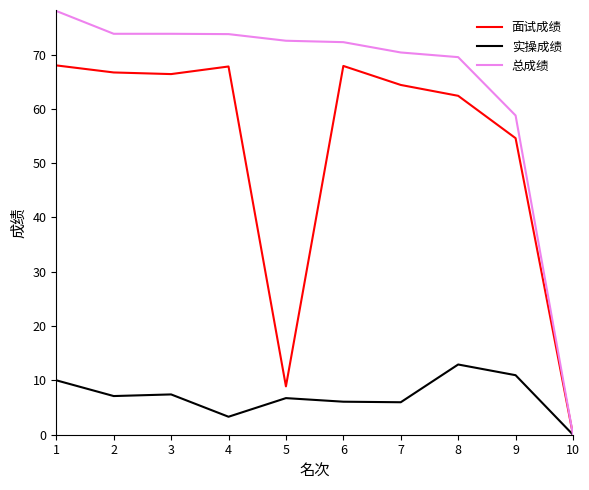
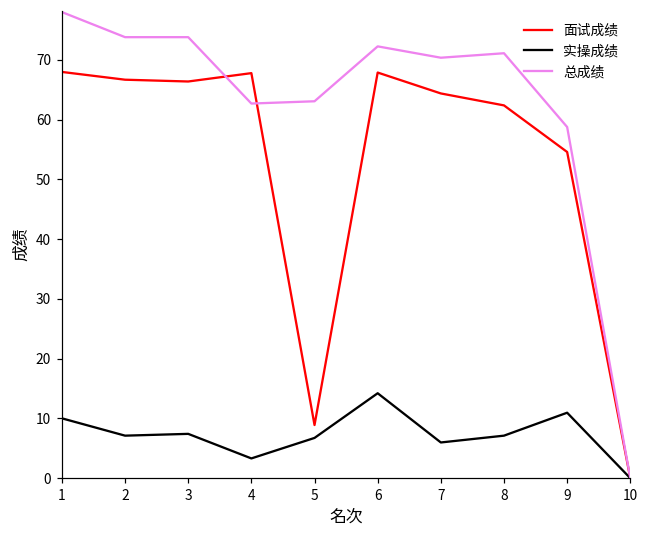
总成绩, 4: 74 -> 63
总成绩, 5: 73 -> 63
实操成绩, 6: 6 -> 14
实操成绩, 8: 13 -> 7
总成绩, 8: 70 -> 71
